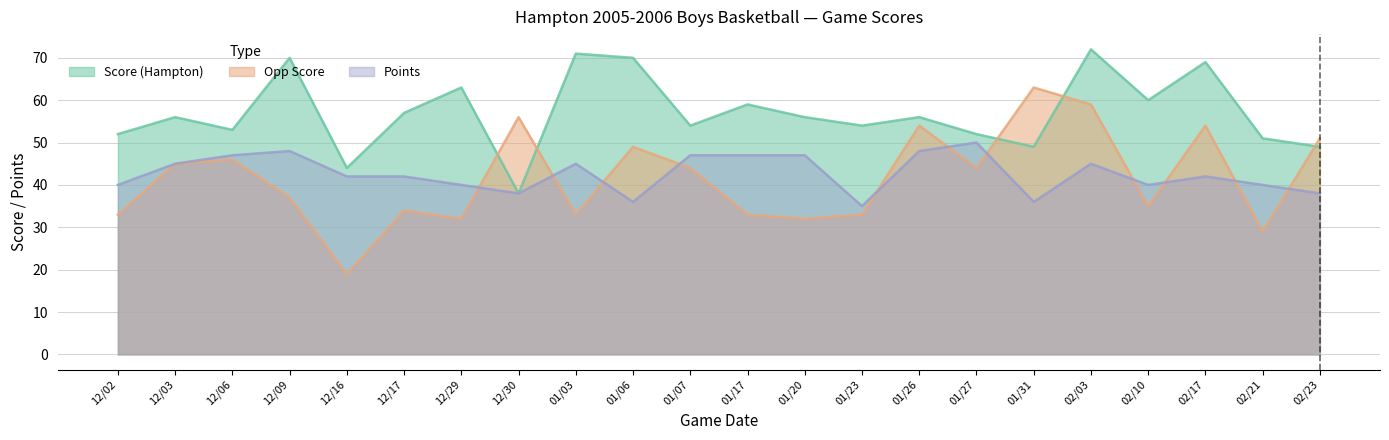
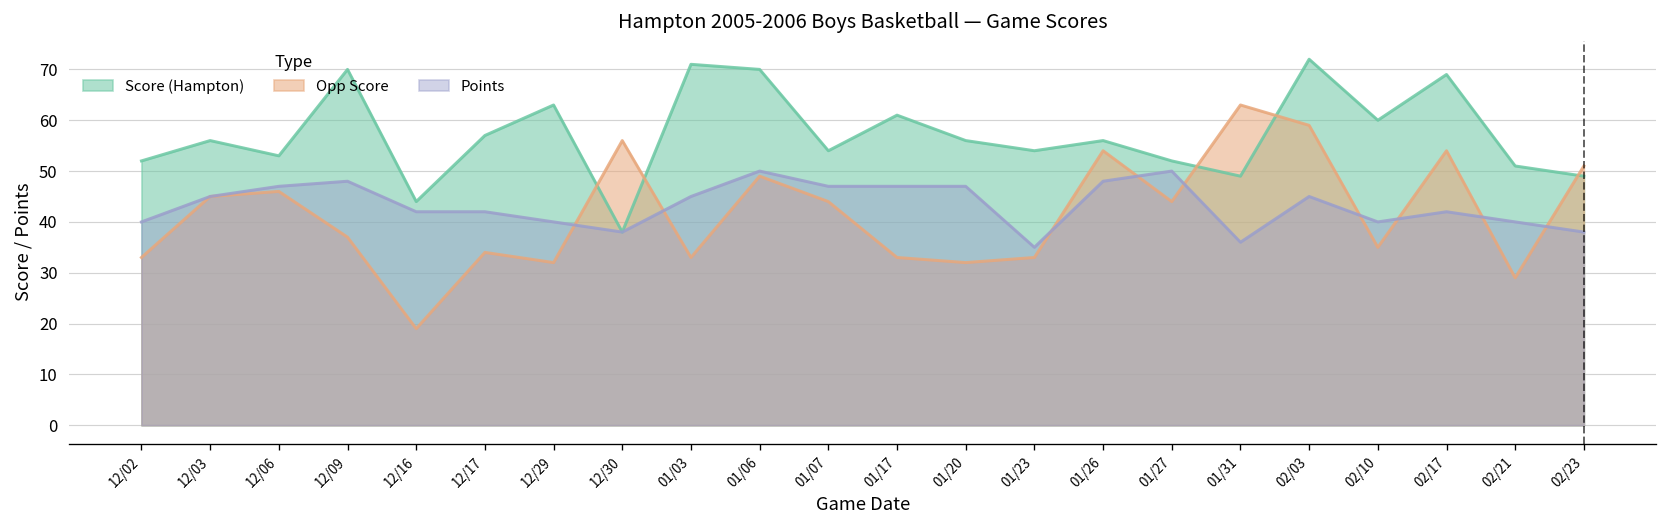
Points, 01/06: 36 -> 50
Score (Hampton), 01/17: 59 -> 61
